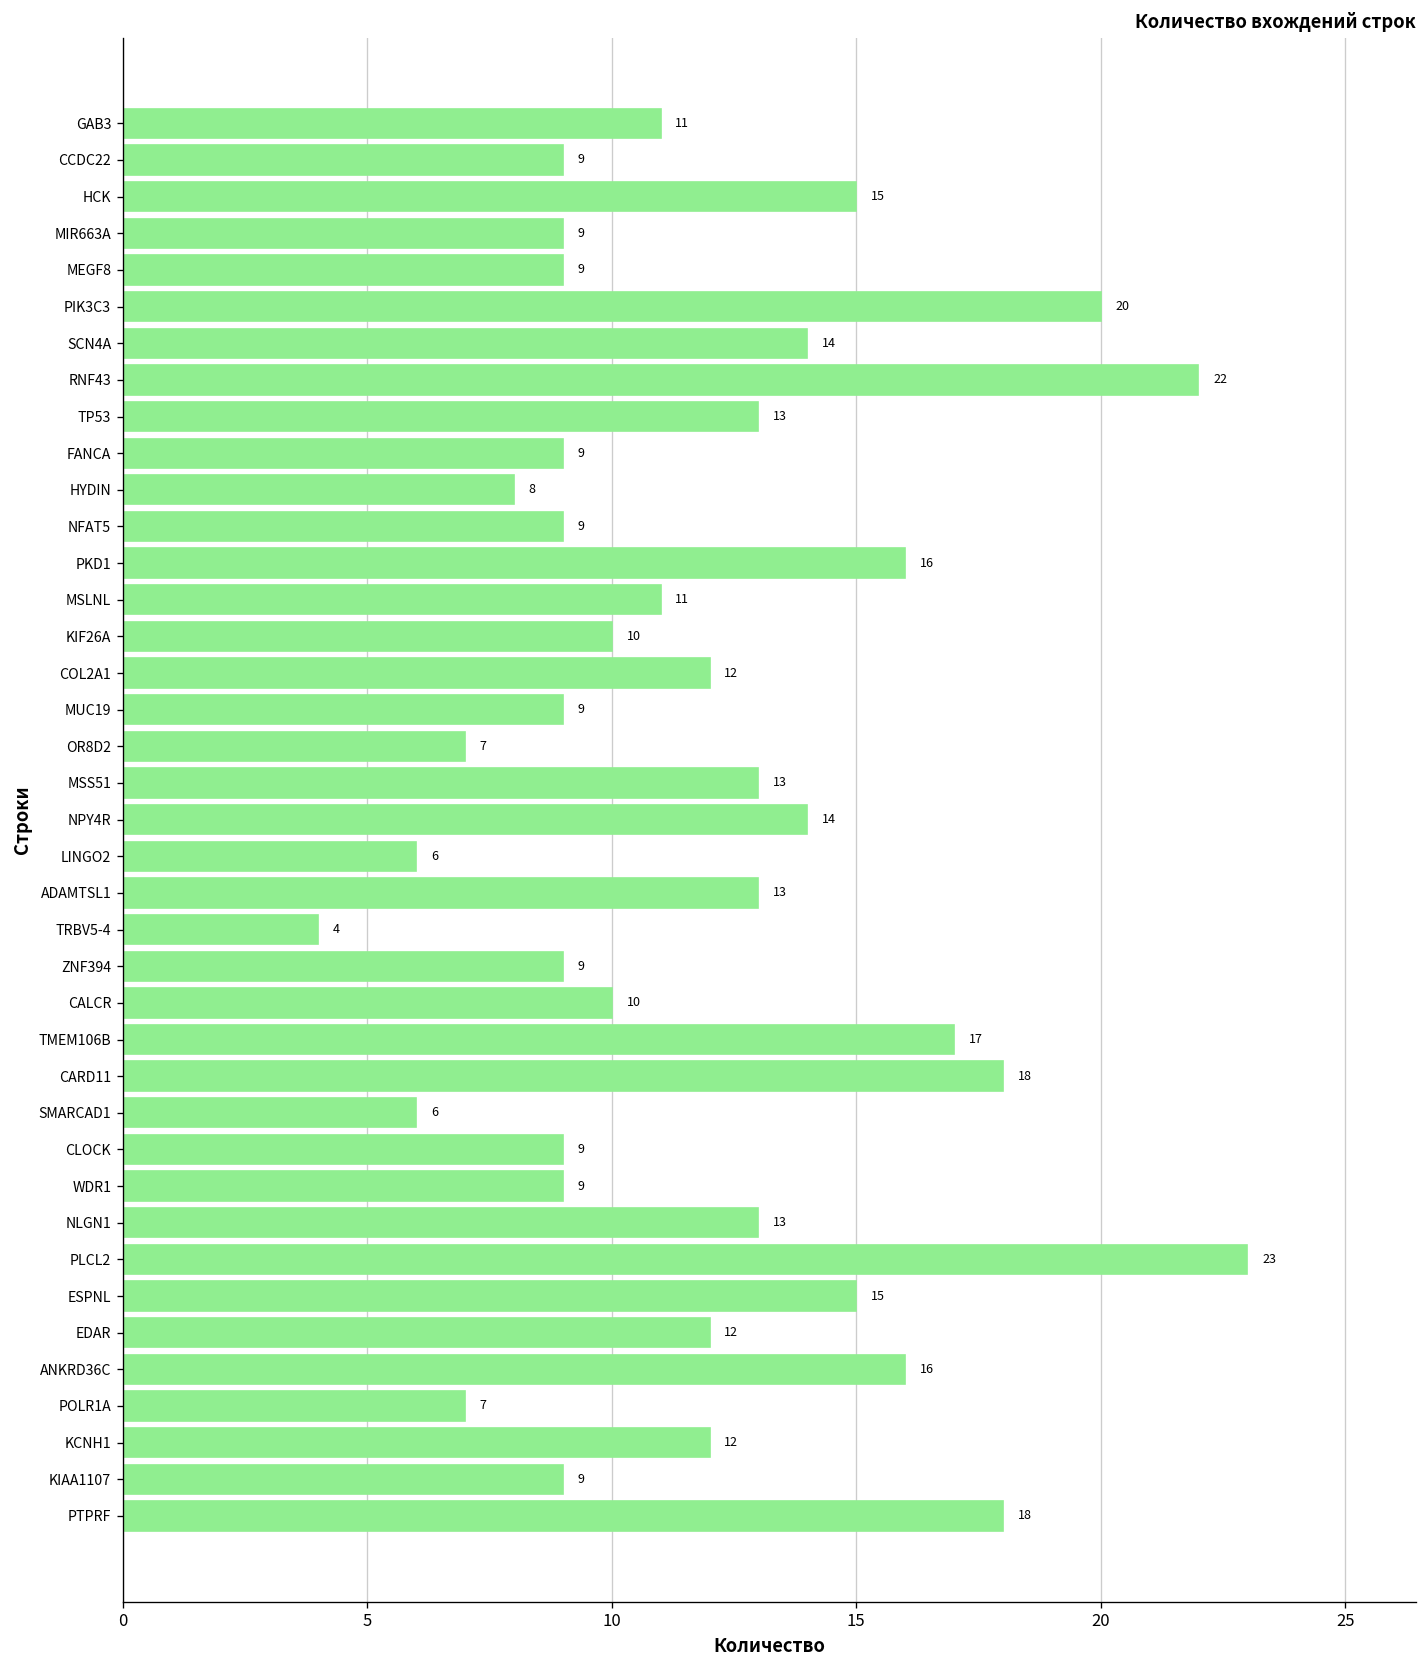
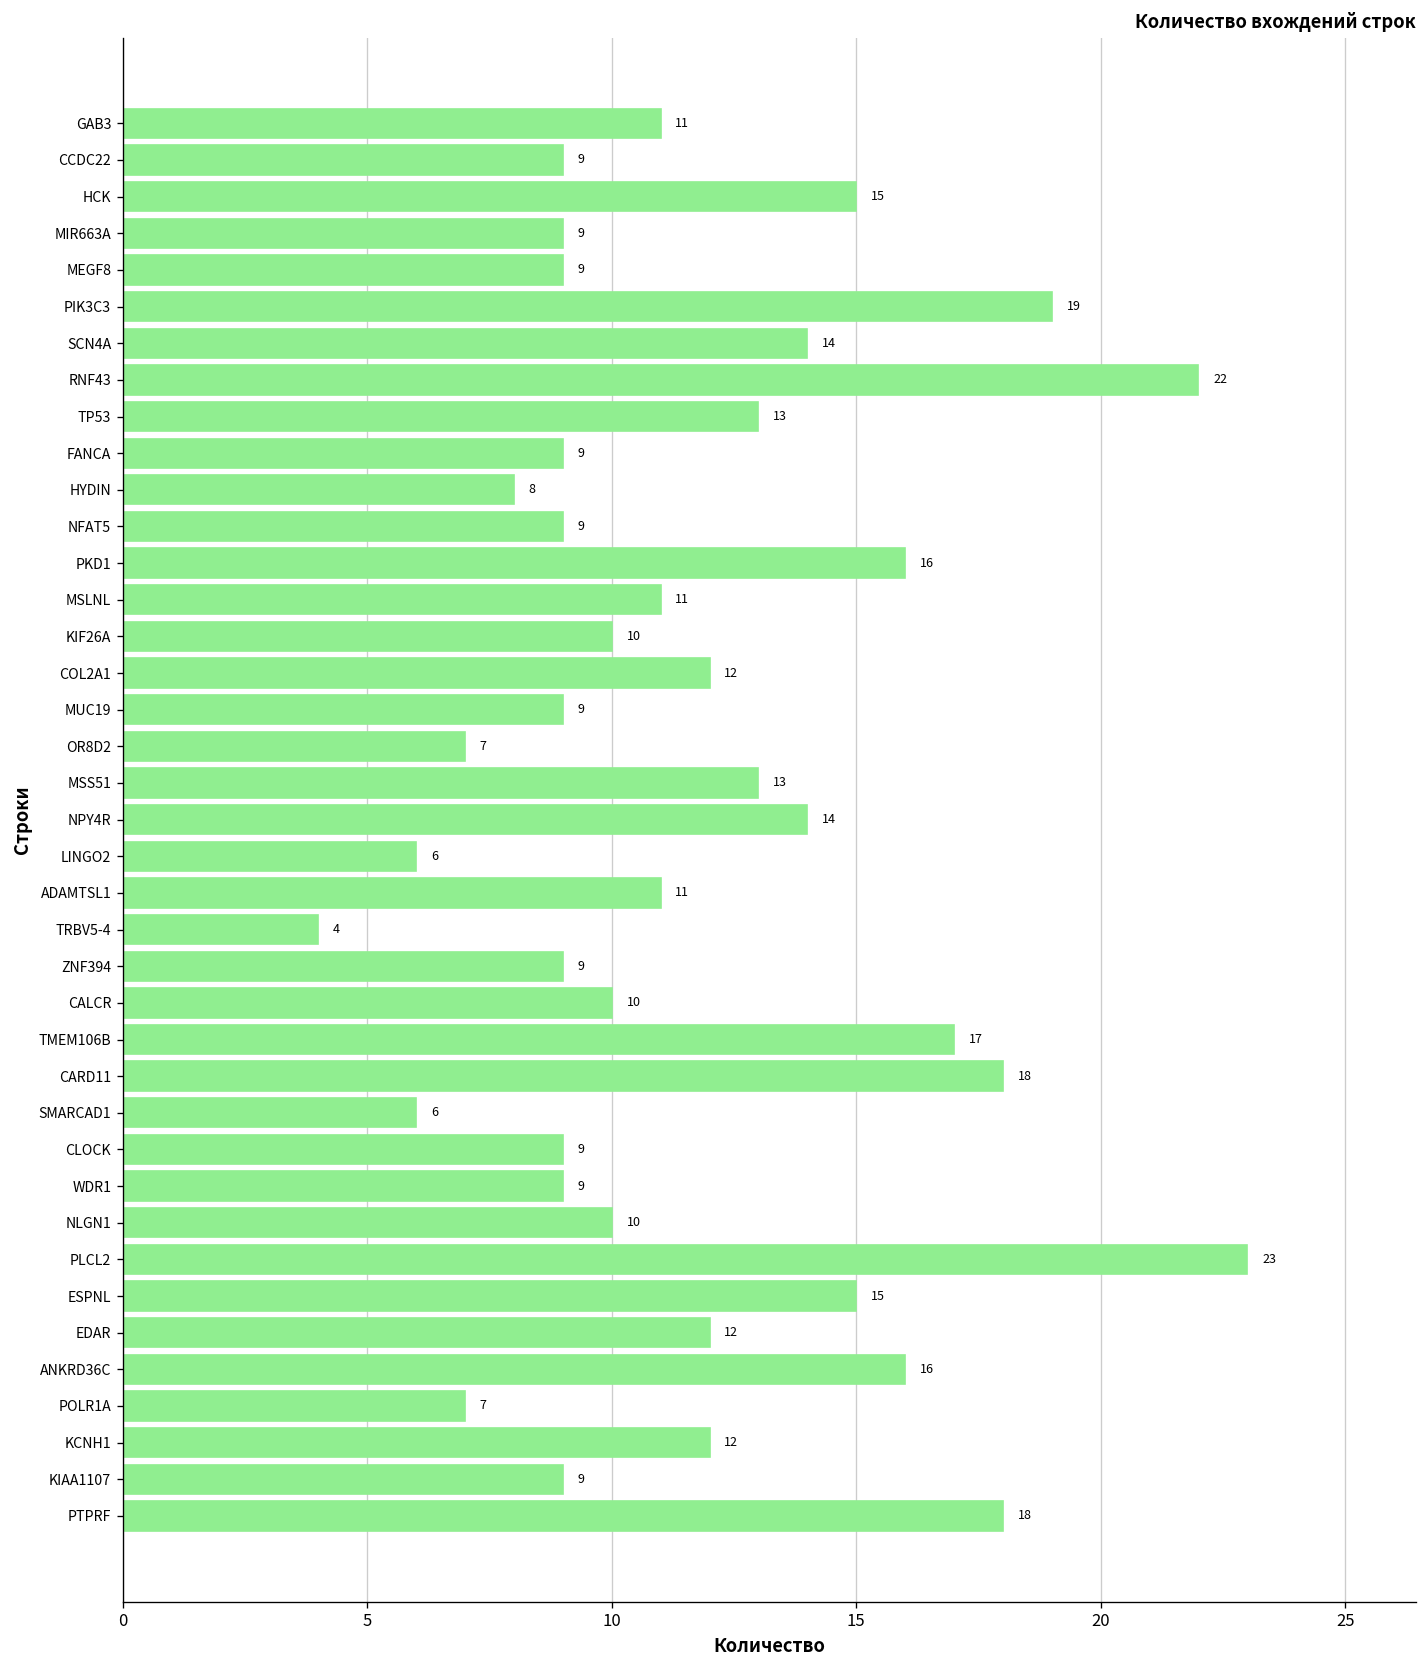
PIK3C3: 20 -> 19
ADAMTSL1: 13 -> 11
NLGN1: 13 -> 10
